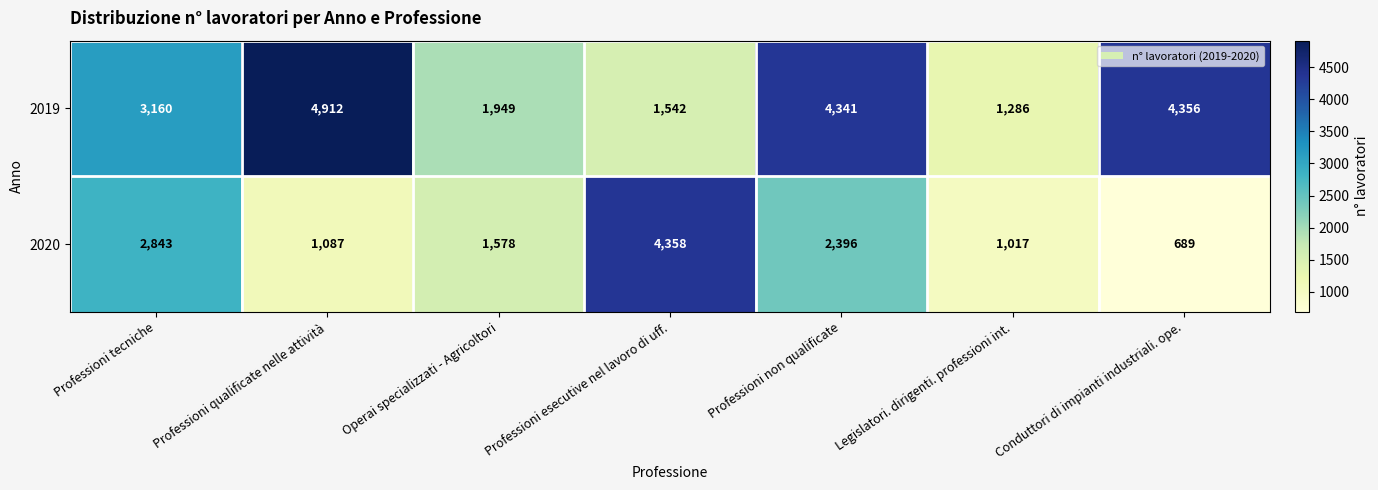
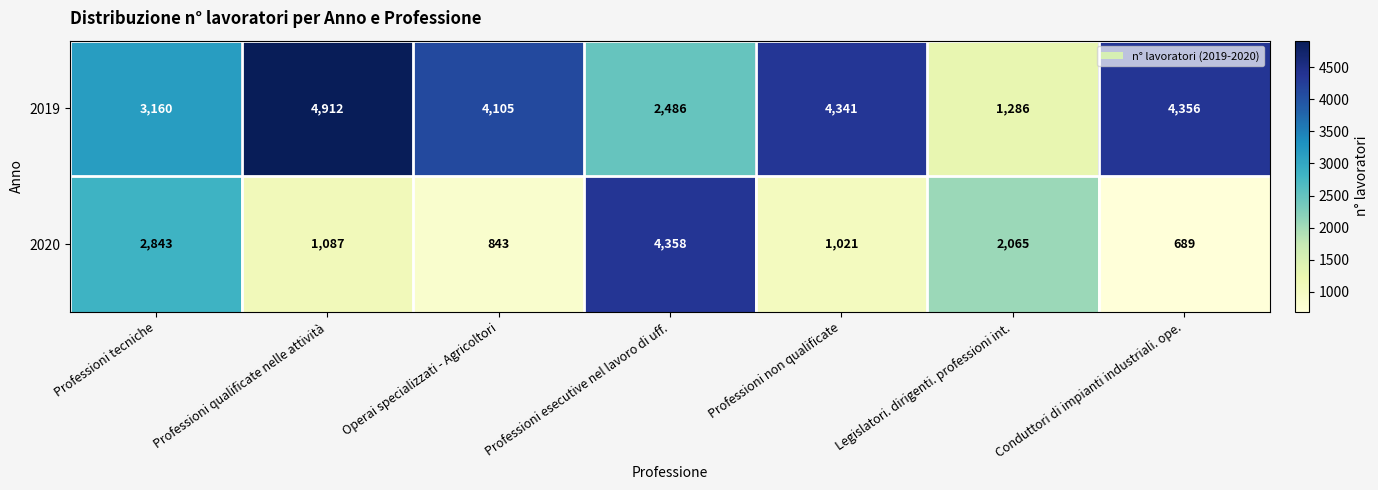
2019, Operai specializzati - Agricoltori: 1,949 -> 4,105
2019, Professioni esecutive nel lavoro di uff.: 1,542 -> 2,486
2020, Operai specializzati - Agricoltori: 1,578 -> 843
2020, Professioni non qualificate: 2,396 -> 1,021
2020, Legislatori. dirigenti. professioni int.: 1,017 -> 2,065
